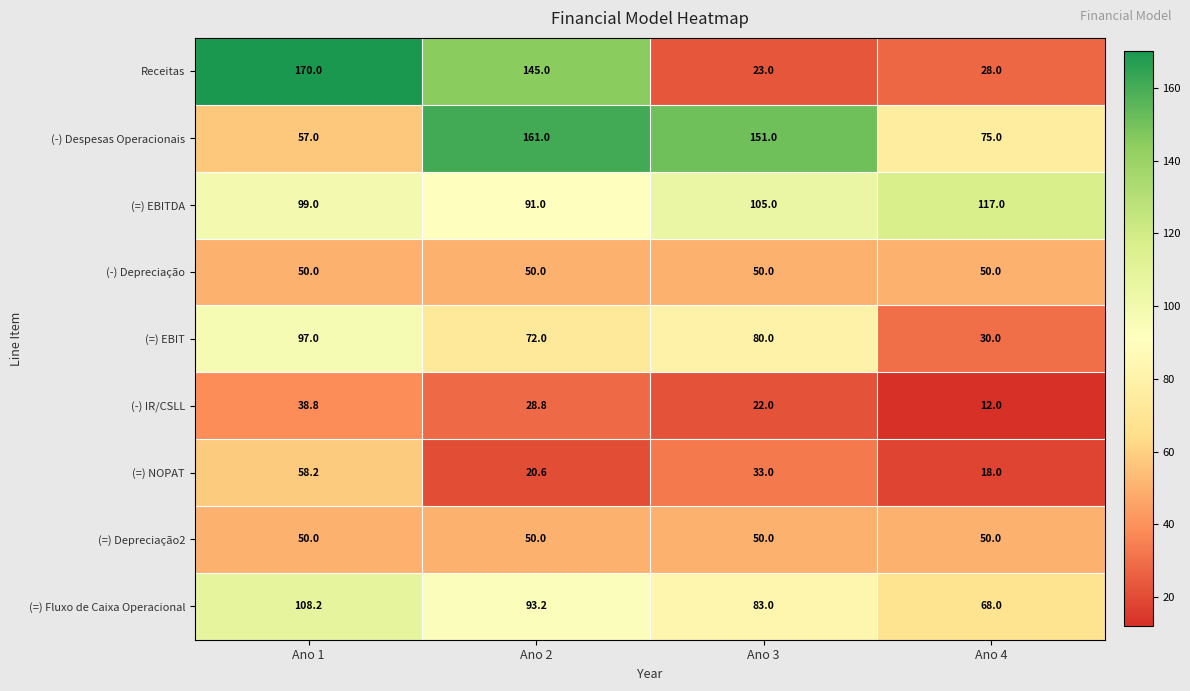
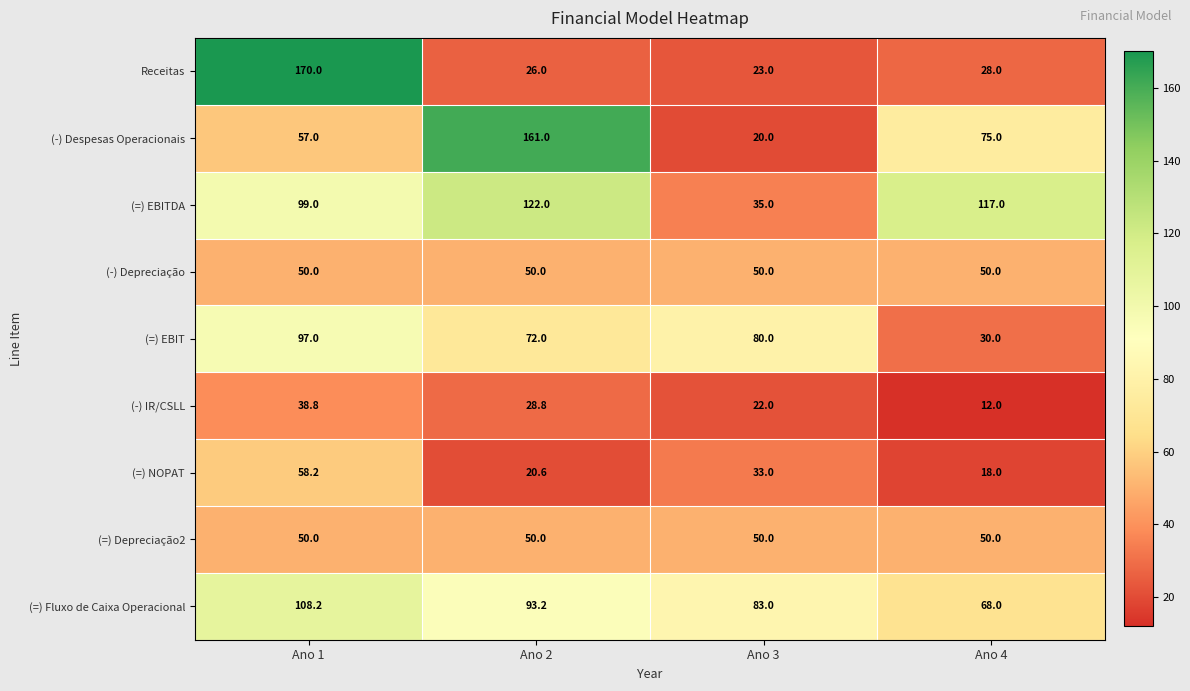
Receitas, Ano 2: 145.0 -> 26.0
(-) Despesas Operacionais, Ano 3: 151.0 -> 20.0
(=) EBITDA, Ano 2: 91.0 -> 122.0
(=) EBITDA, Ano 3: 105.0 -> 35.0
